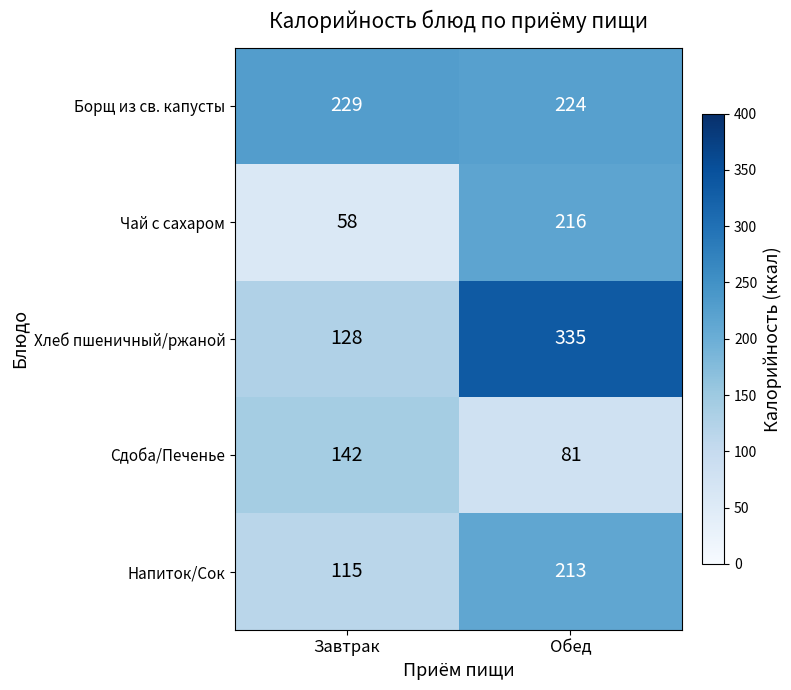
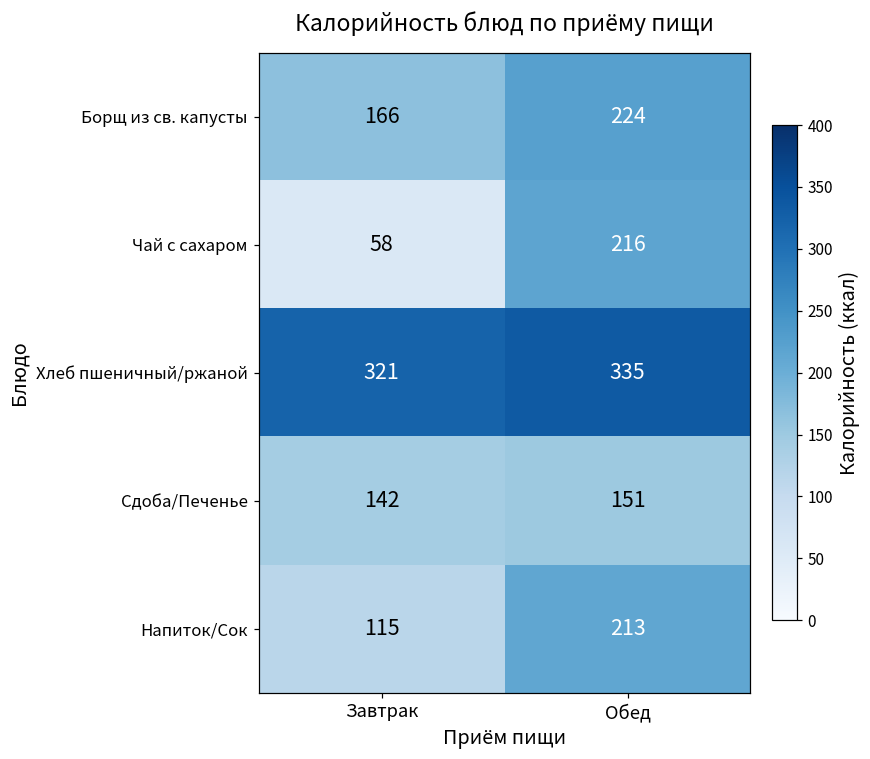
Борщ из св. капусты, Завтрак: 229 -> 166
Хлеб пшеничный/ржаной, Завтрак: 128 -> 321
Сдоба/Печенье, Обед: 81 -> 151
